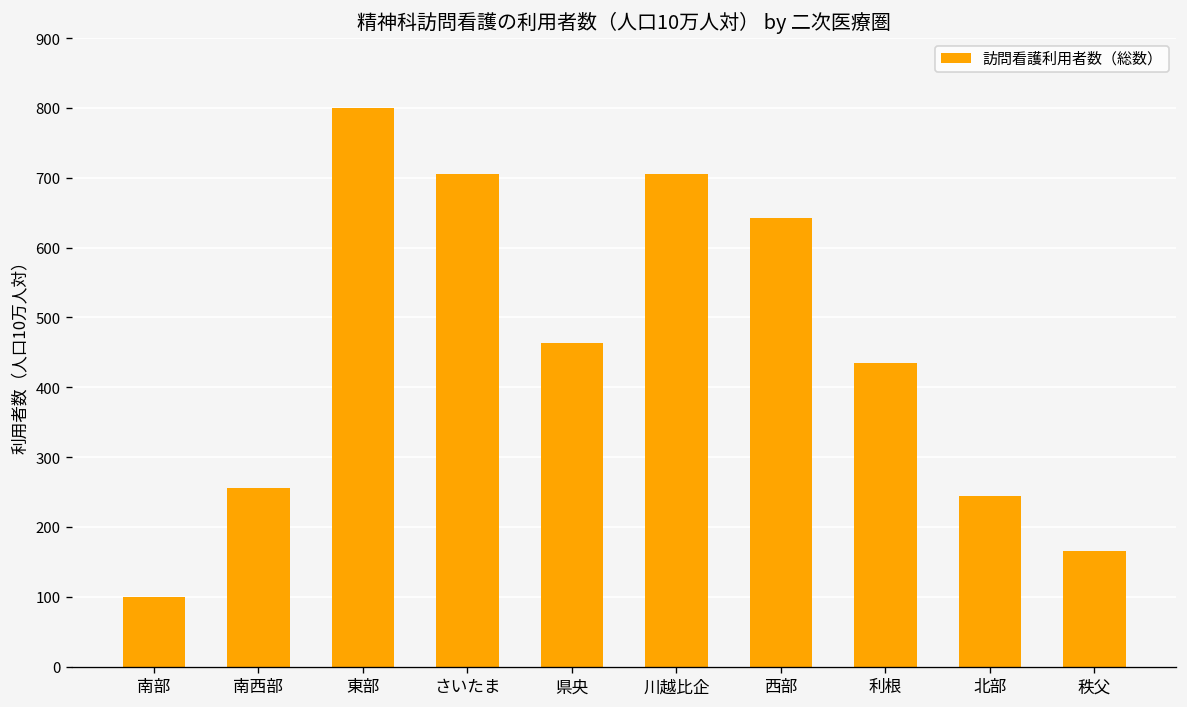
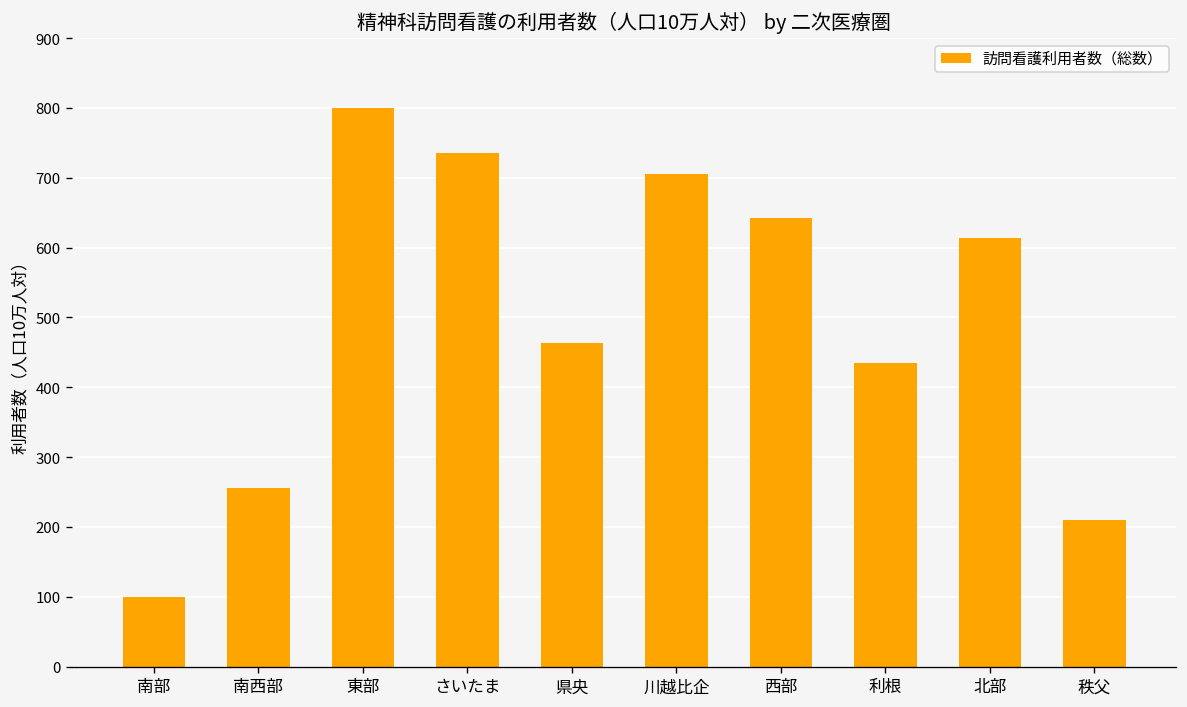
さいたま: 710 -> 740
北部: 240 -> 610
秩父: 170 -> 210
